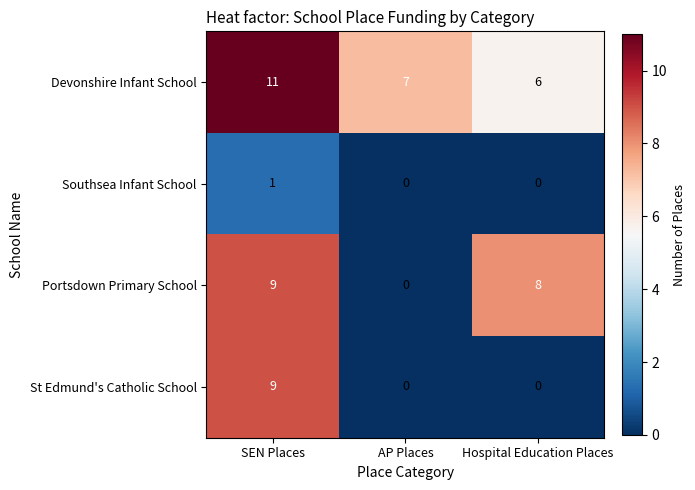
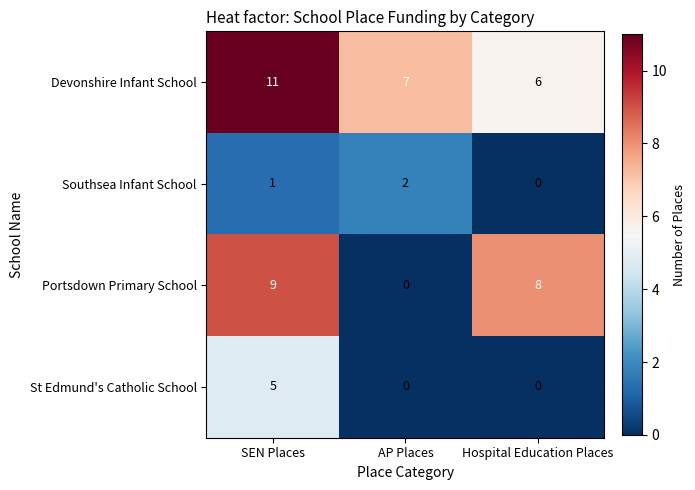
Southsea Infant School, AP Places: 0 -> 2
St Edmund's Catholic School, SEN Places: 9 -> 5
